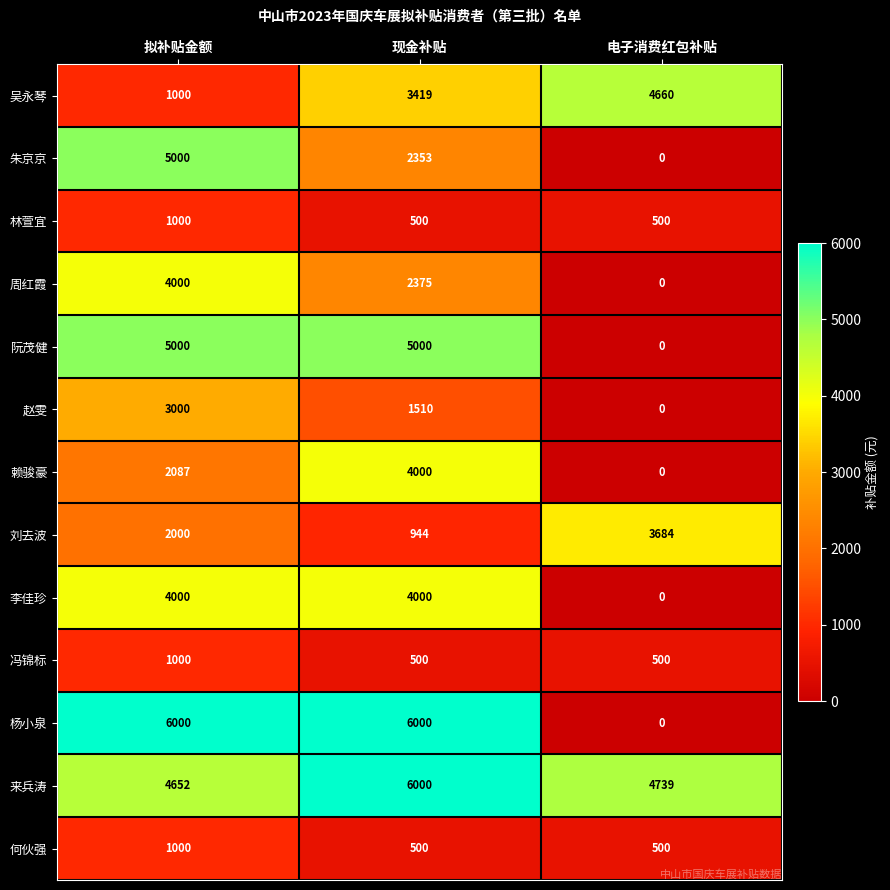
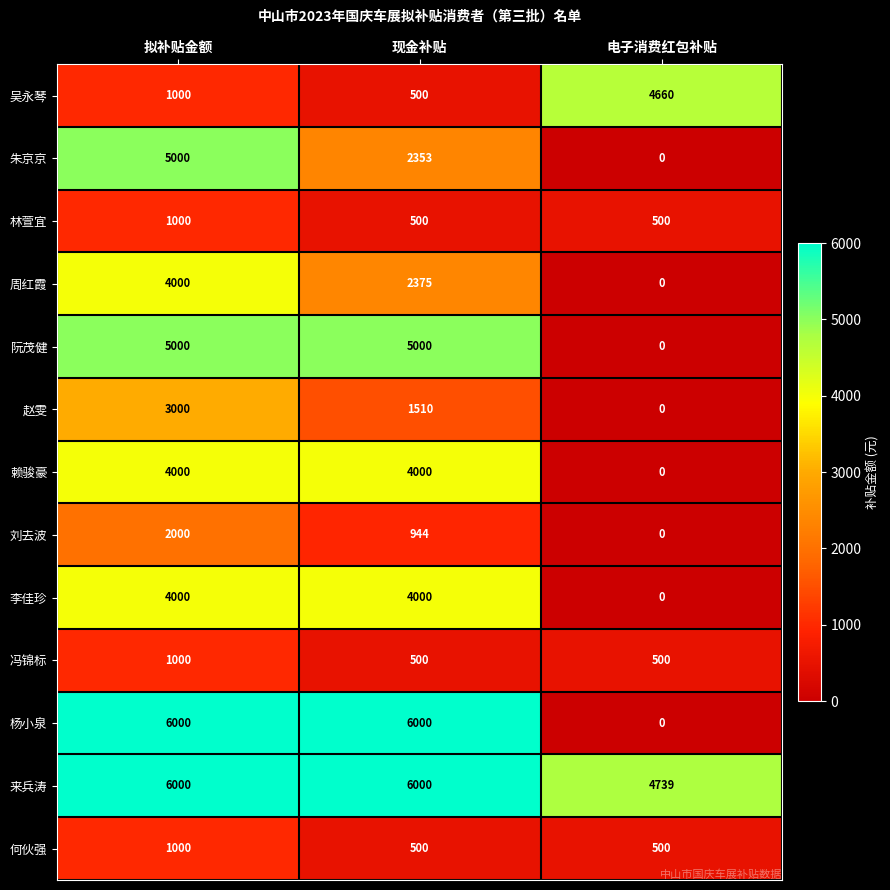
吴永琴, 现金补贴: 3419 -> 500
赖骏豪, 拟补贴金额: 2087 -> 4000
刘去波, 电子消费红包补贴: 3684 -> 0
来兵涛, 拟补贴金额: 4652 -> 6000
